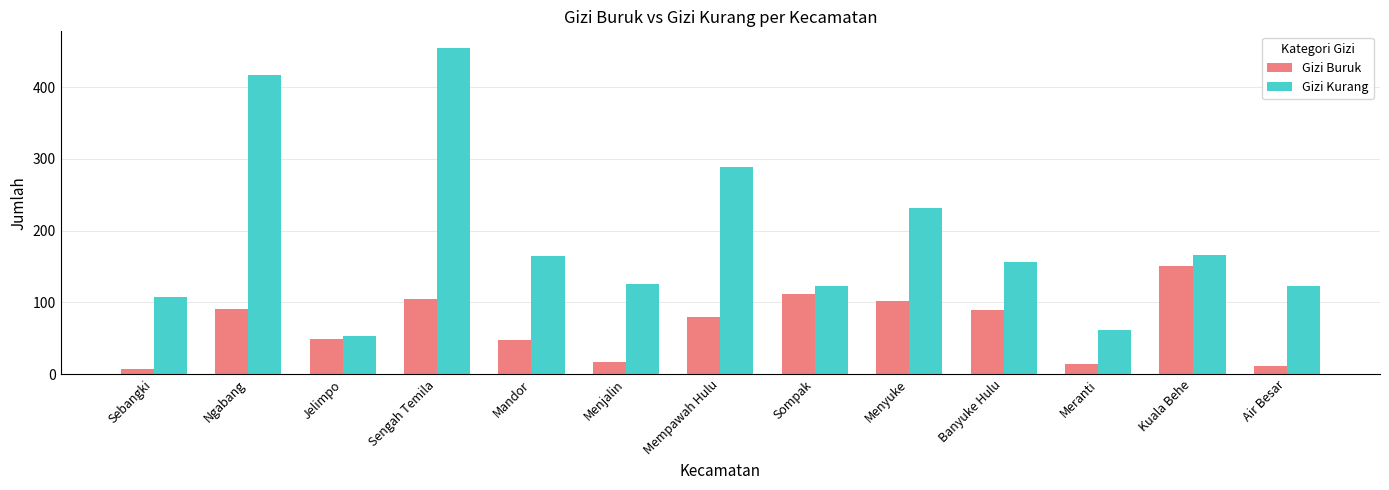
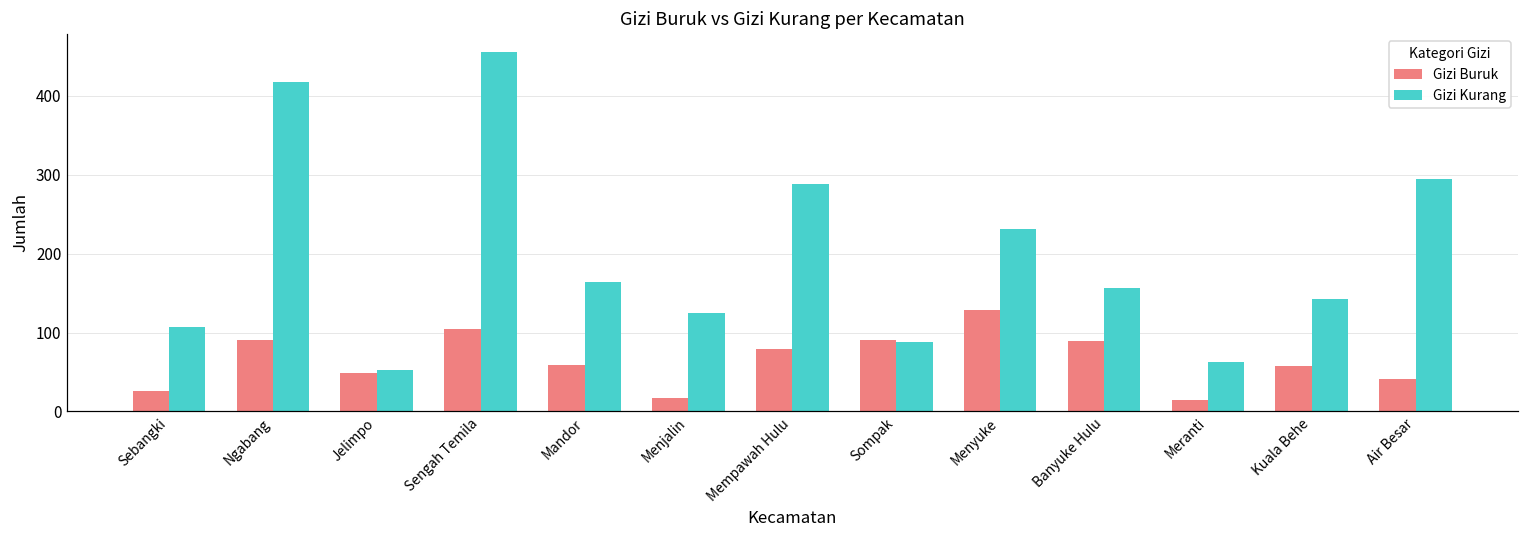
Gizi Buruk, Sebangki: 10 -> 30
Gizi Buruk, Mandor: 50 -> 60
Gizi Buruk, Sompak: 110 -> 90
Gizi Kurang, Sompak: 120 -> 90
Gizi Buruk, Menyuke: 100 -> 130
Gizi Buruk, Kuala Behe: 150 -> 60
Gizi Kurang, Kuala Behe: 170 -> 140
Gizi Buruk, Air Besar: 10 -> 40
Gizi Kurang, Air Besar: 120 -> 290
